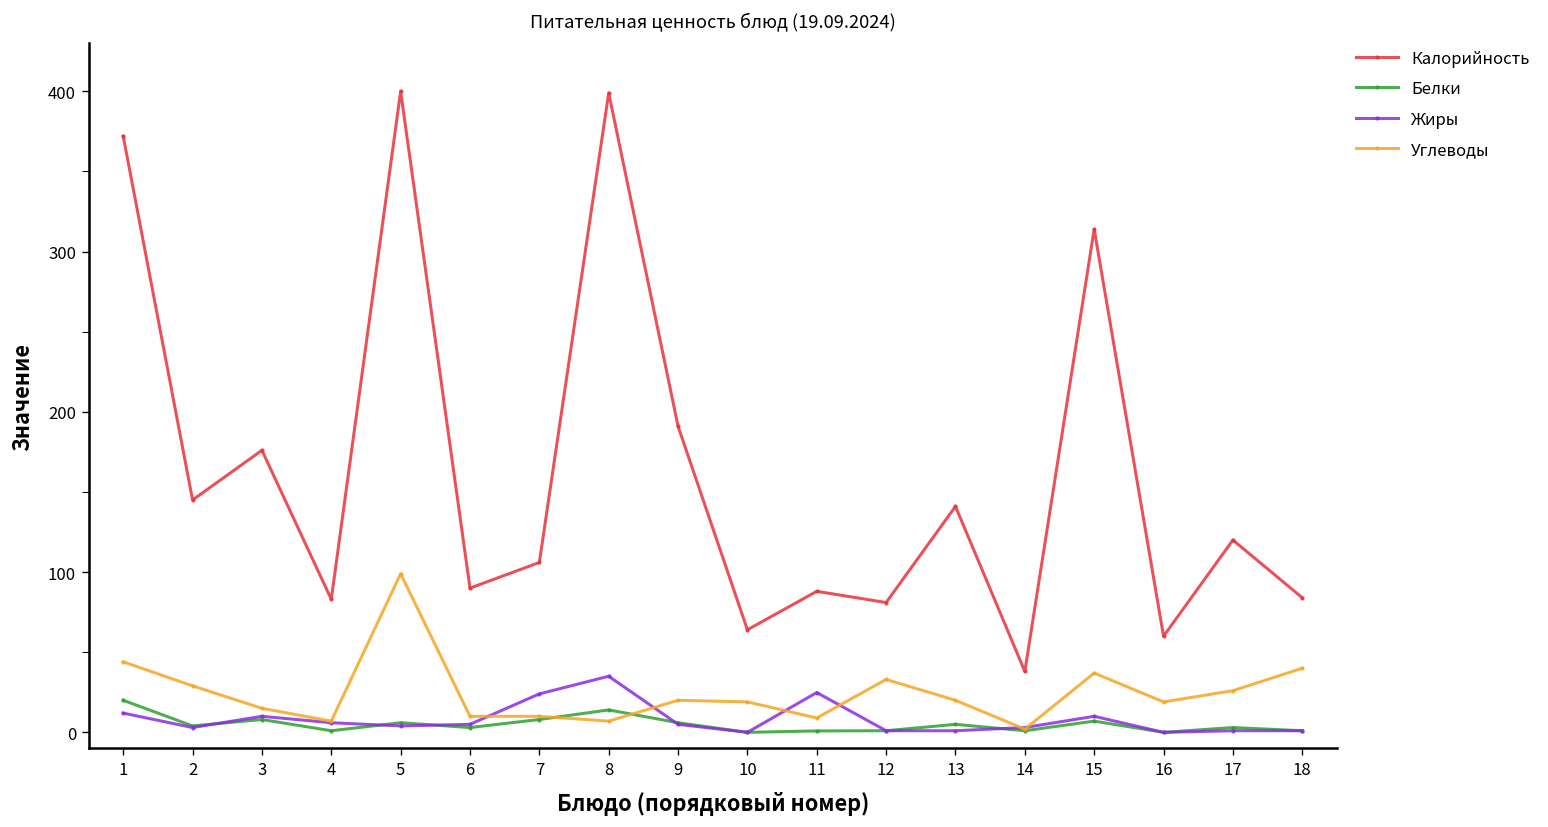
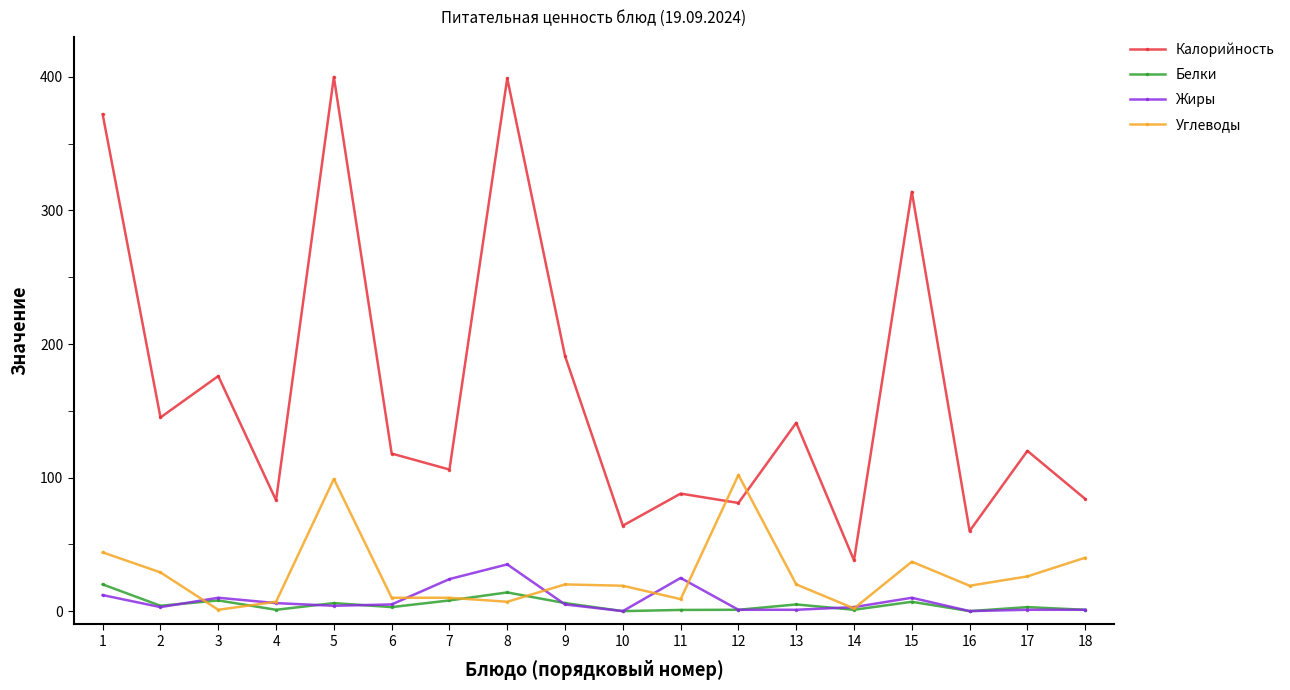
Углеводы, 3: 15 -> 1
Калорийность, 6: 90 -> 118
Углеводы, 12: 33 -> 102
